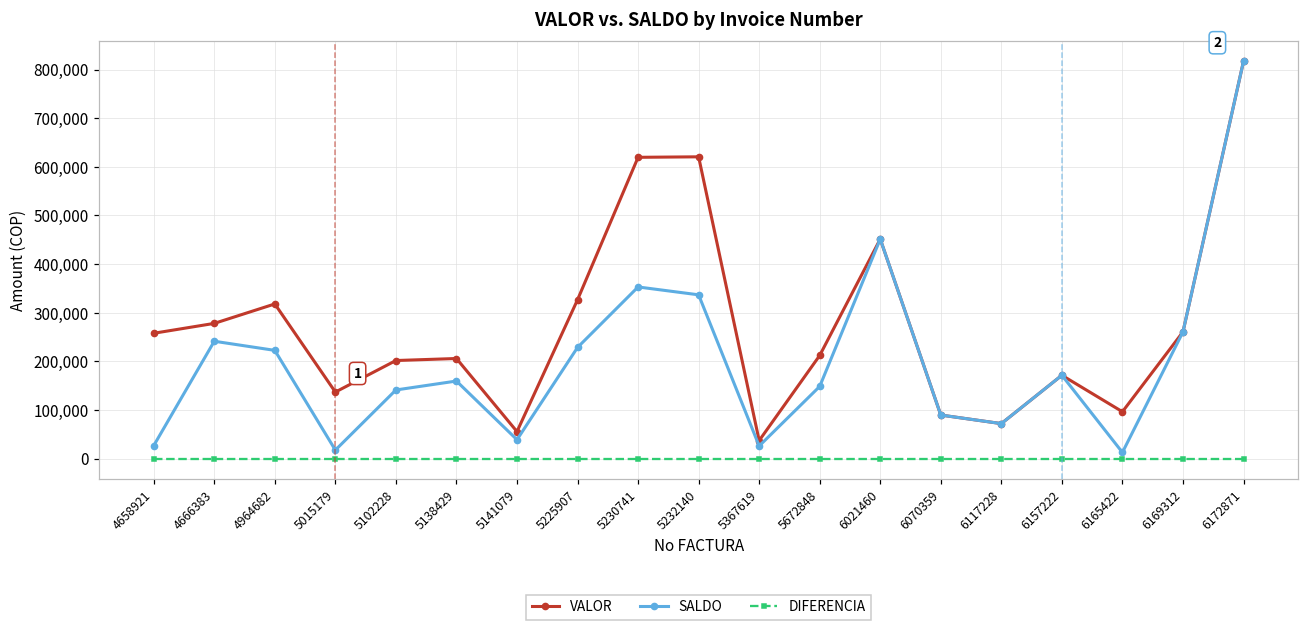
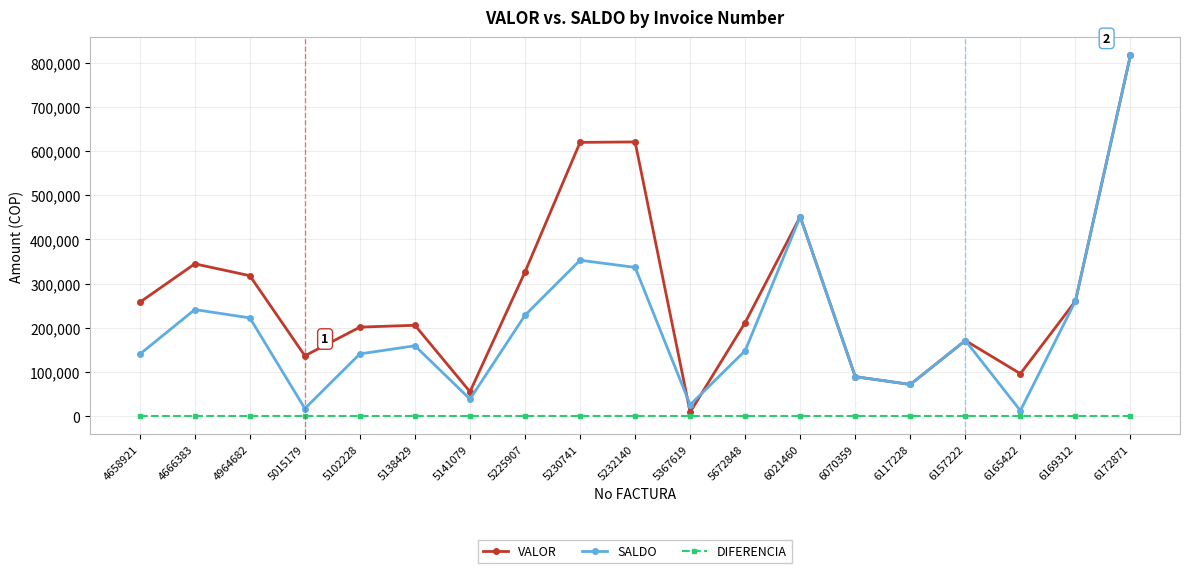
SALDO, 4658921: 30,000 -> 140,000
VALOR, 4666383: 280,000 -> 340,000
VALOR, 5367619: 40,000 -> 10,000
